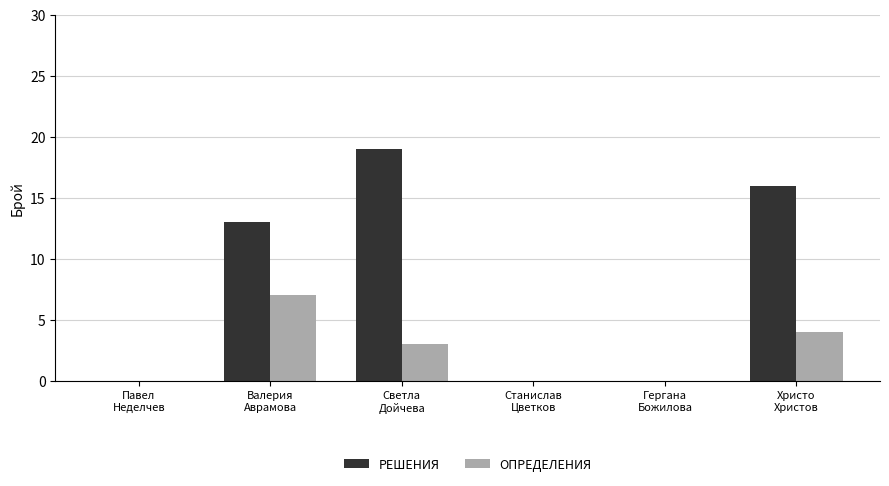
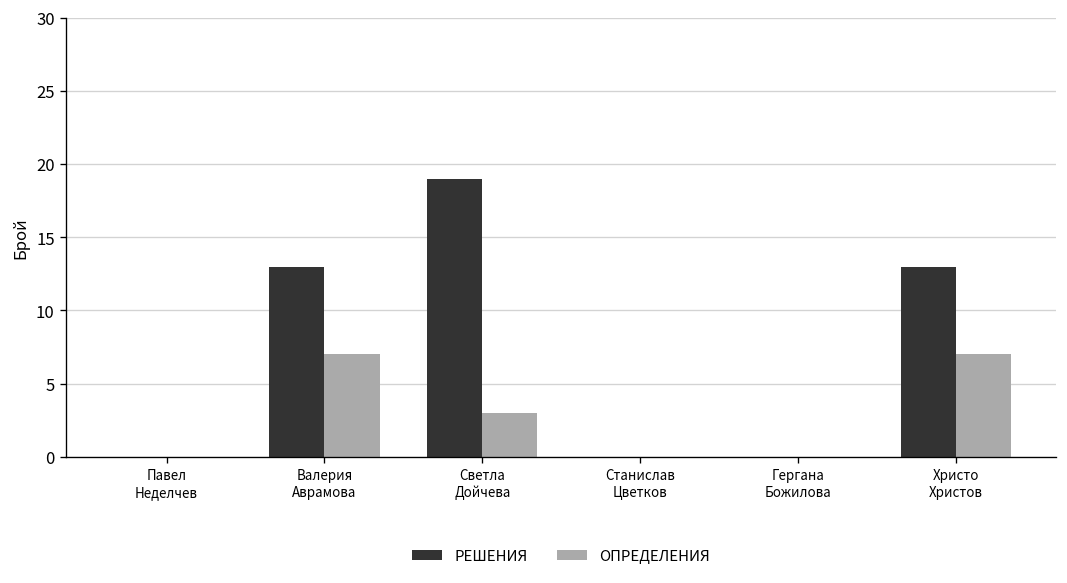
РЕШЕНИЯ, Христо Христов: 16 -> 13
ОПРЕДЕЛЕНИЯ, Христо Христов: 4 -> 7
